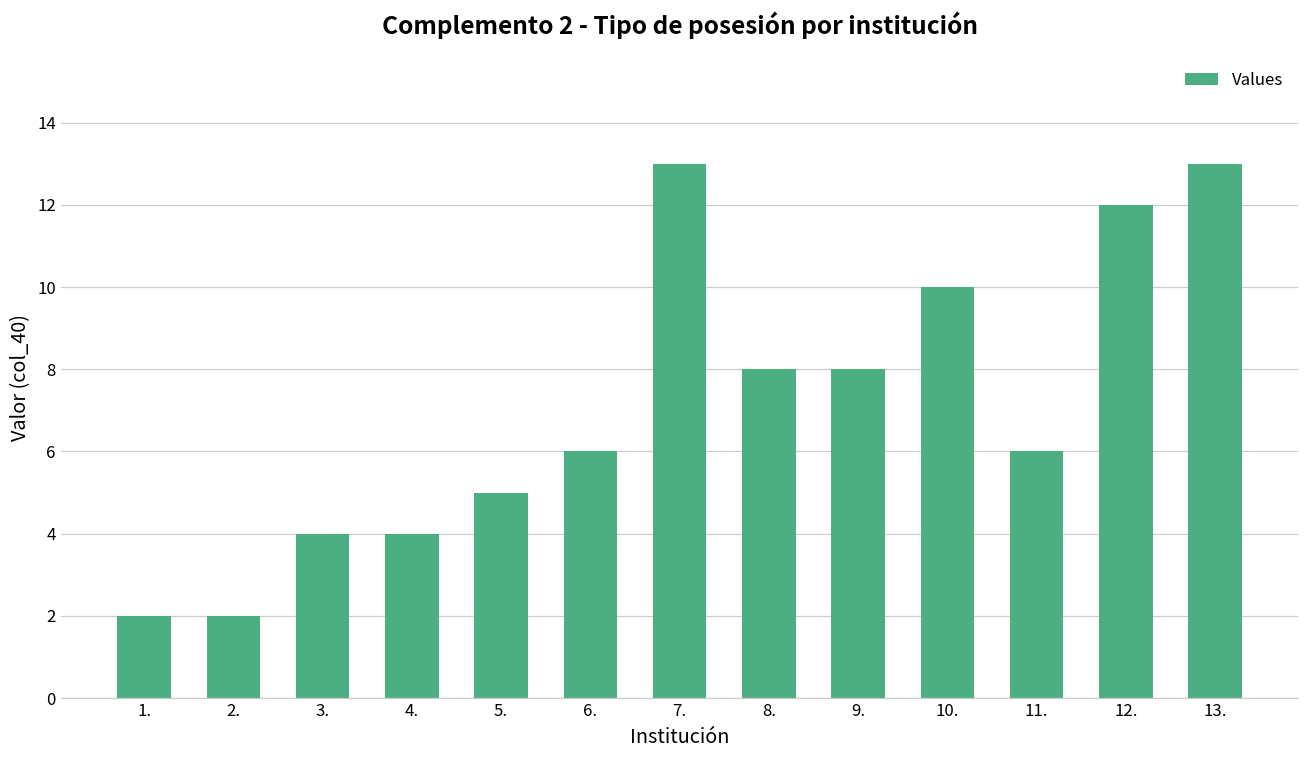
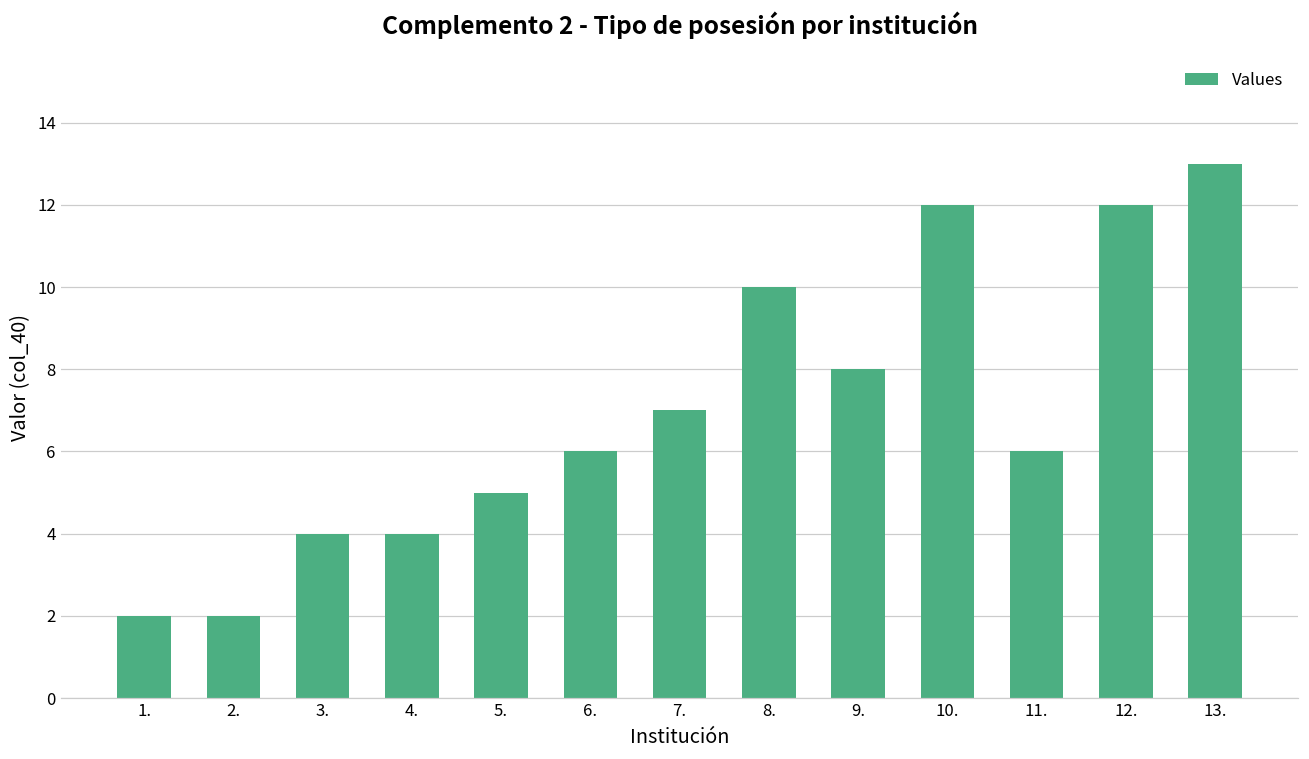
7.: 13 -> 7
8.: 8 -> 10
10.: 10 -> 12
